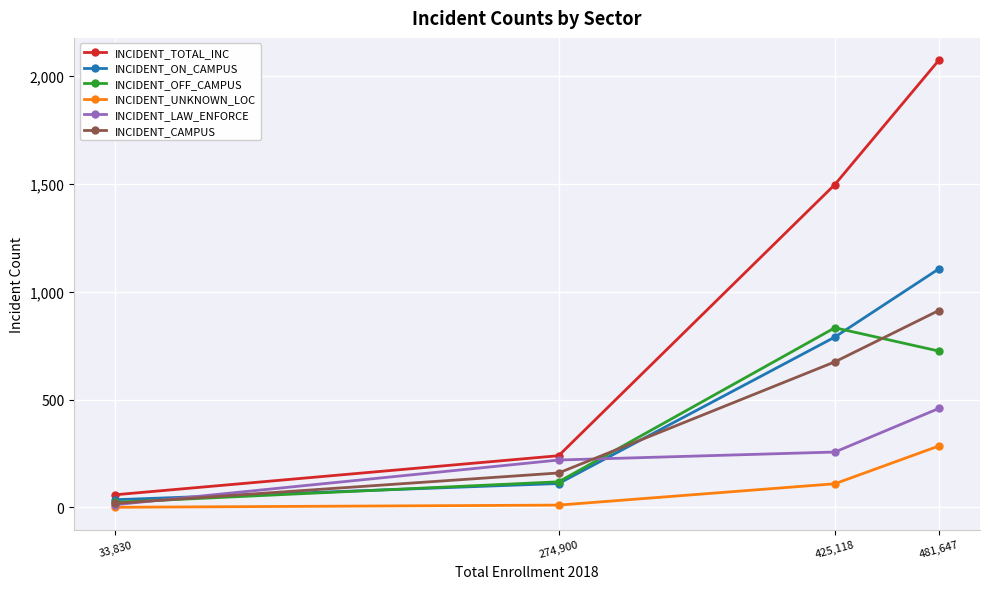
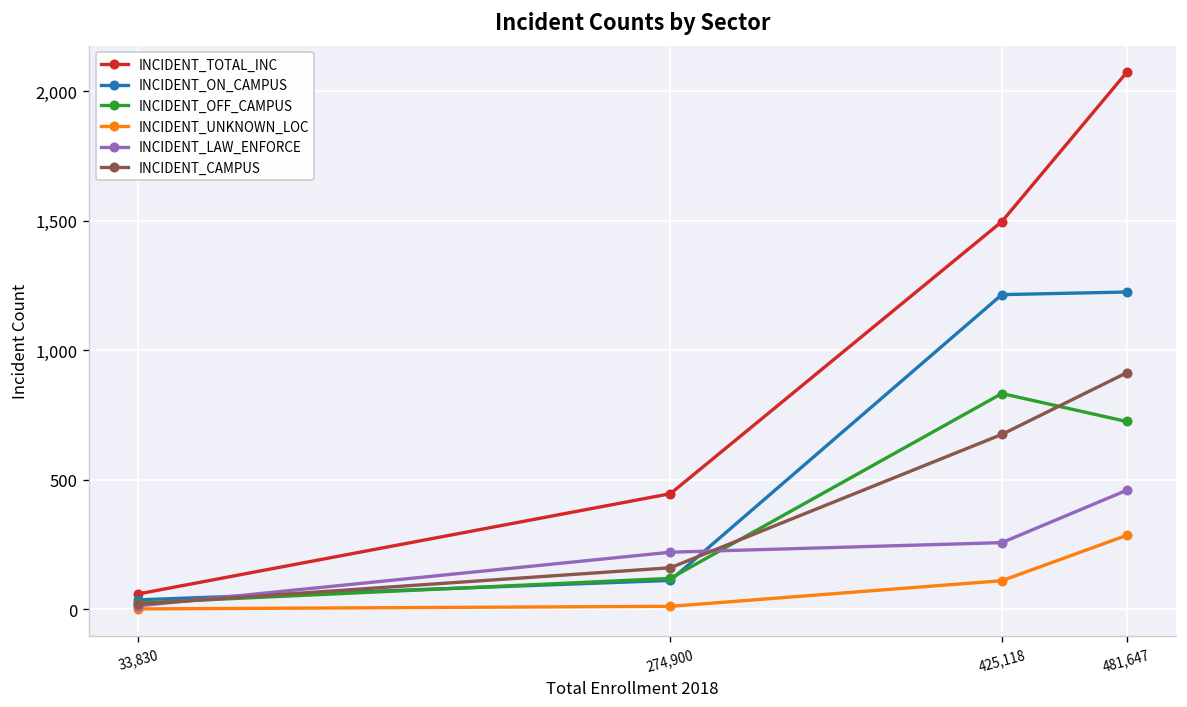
INCIDENT_TOTAL_INC, 274,900: 240 -> 450
INCIDENT_ON_CAMPUS, 425,118: 790 -> 1,220
INCIDENT_ON_CAMPUS, 481,647: 1,110 -> 1,230
